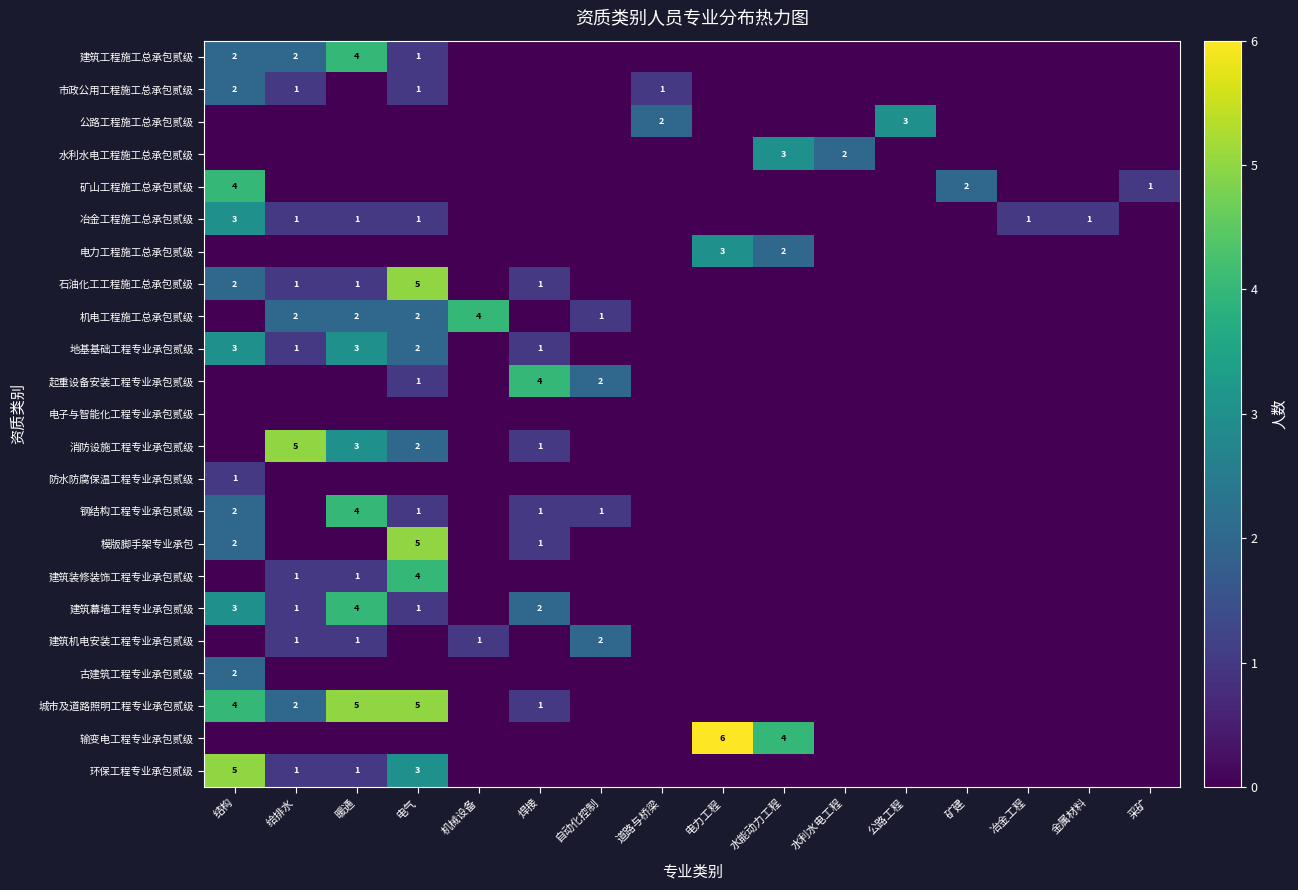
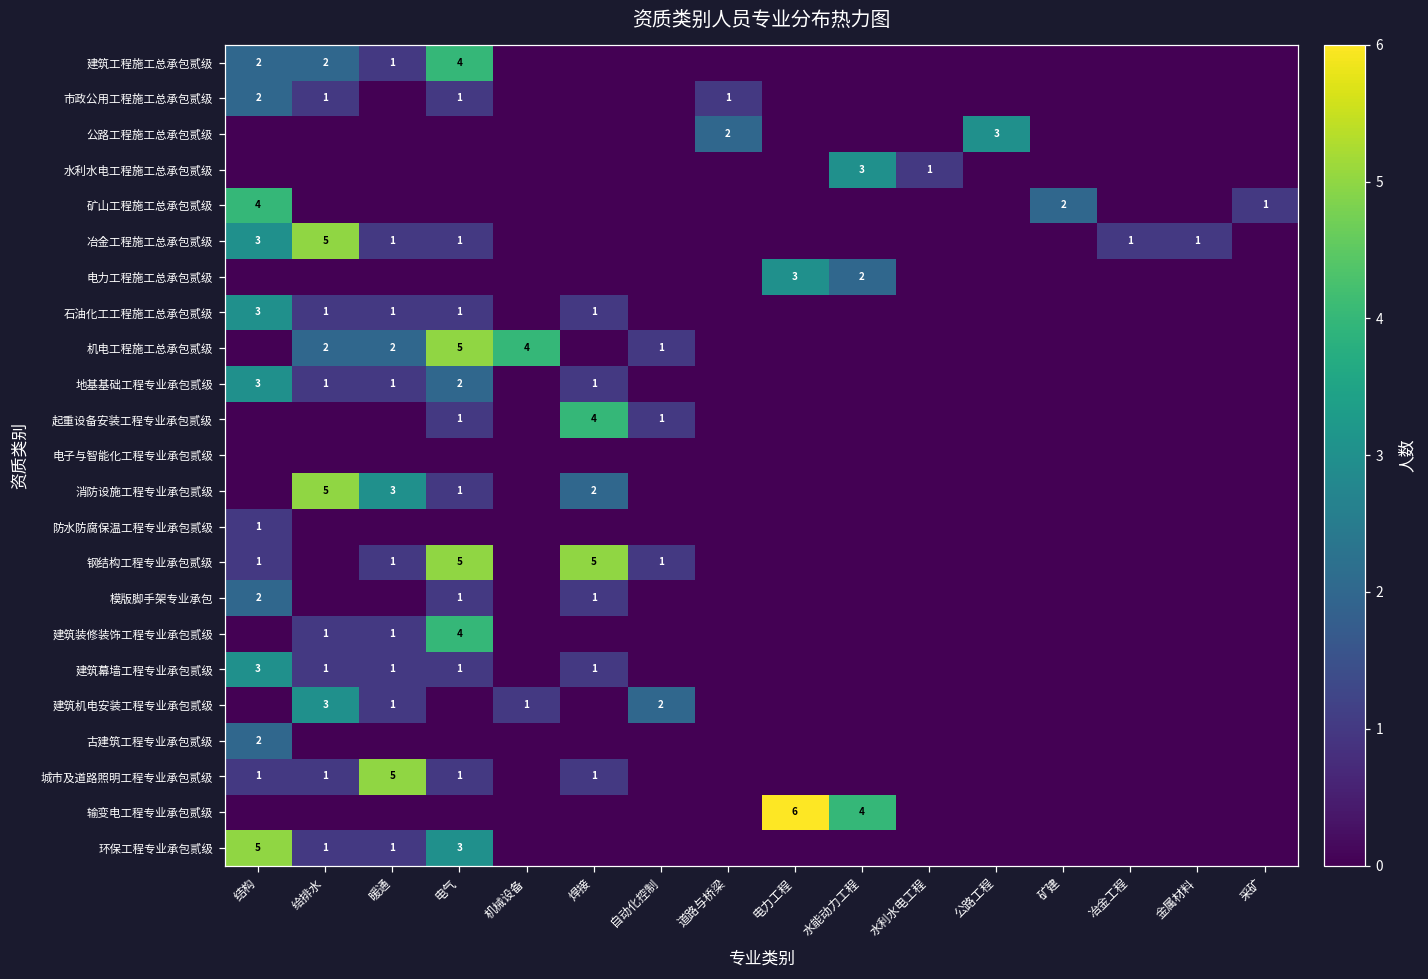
建筑工程施工总承包贰级, 暖通: 4 -> 1
建筑工程施工总承包贰级, 电气: 1 -> 4
水利水电工程施工总承包贰级, 水利水电工程: 2 -> 1
冶金工程施工总承包贰级, 给排水: 1 -> 5
石油化工工程施工总承包贰级, 结构: 2 -> 3
石油化工工程施工总承包贰级, 电气: 5 -> 1
机电工程施工总承包贰级, 电气: 2 -> 5
地基基础工程专业承包贰级, 暖通: 3 -> 1
起重设备安装工程专业承包贰级, 自动化控制: 2 -> 1
消防设施工程专业承包贰级, 电气: 2 -> 1
消防设施工程专业承包贰级, 焊接: 1 -> 2
钢结构工程专业承包贰级, 结构: 2 -> 1
钢结构工程专业承包贰级, 暖通: 4 -> 1
钢结构工程专业承包贰级, 电气: 1 -> 5
钢结构工程专业承包贰级, 焊接: 1 -> 5
模版脚手架专业承包, 电气: 5 -> 1
建筑幕墙工程专业承包贰级, 暖通: 4 -> 1
建筑幕墙工程专业承包贰级, 焊接: 2 -> 1
建筑机电安装工程专业承包贰级, 给排水: 1 -> 3
城市及道路照明工程专业承包贰级, 结构: 4 -> 1
城市及道路照明工程专业承包贰级, 给排水: 2 -> 1
城市及道路照明工程专业承包贰级, 电气: 5 -> 1
